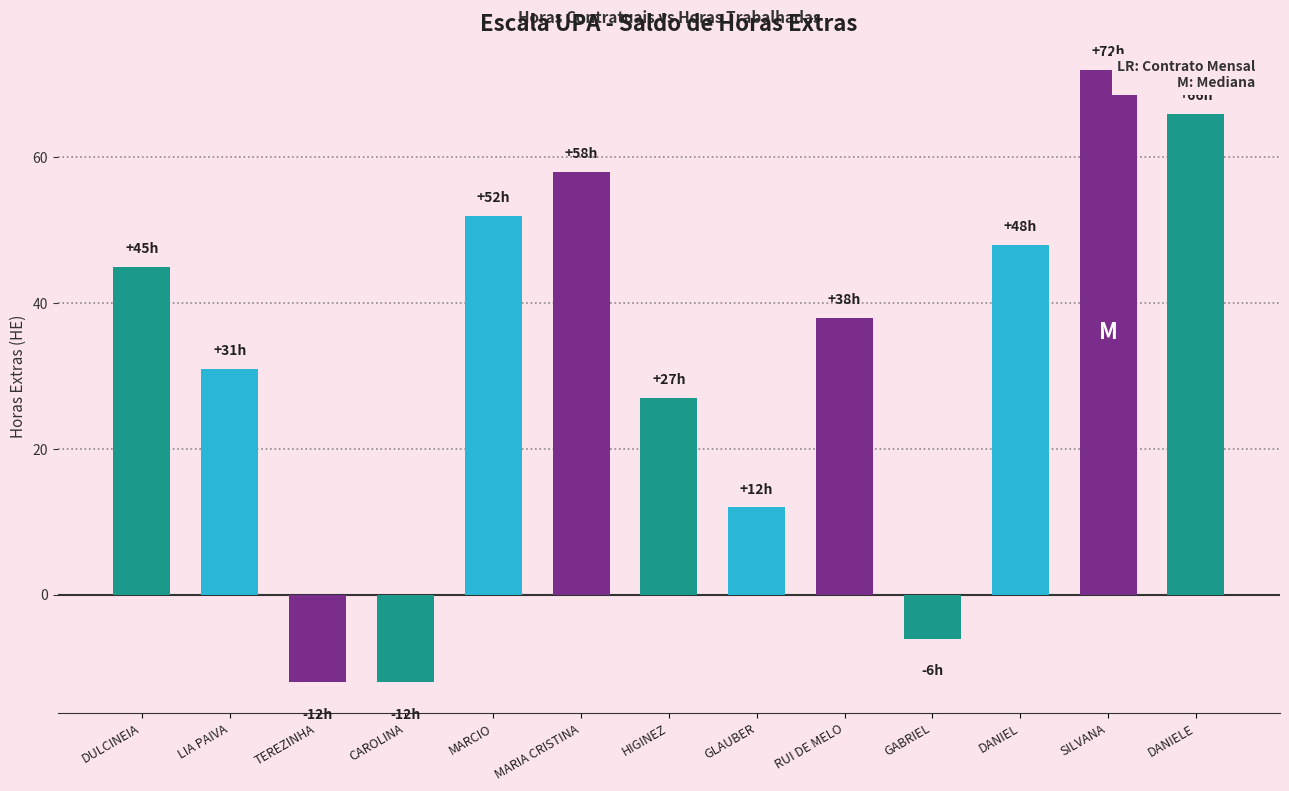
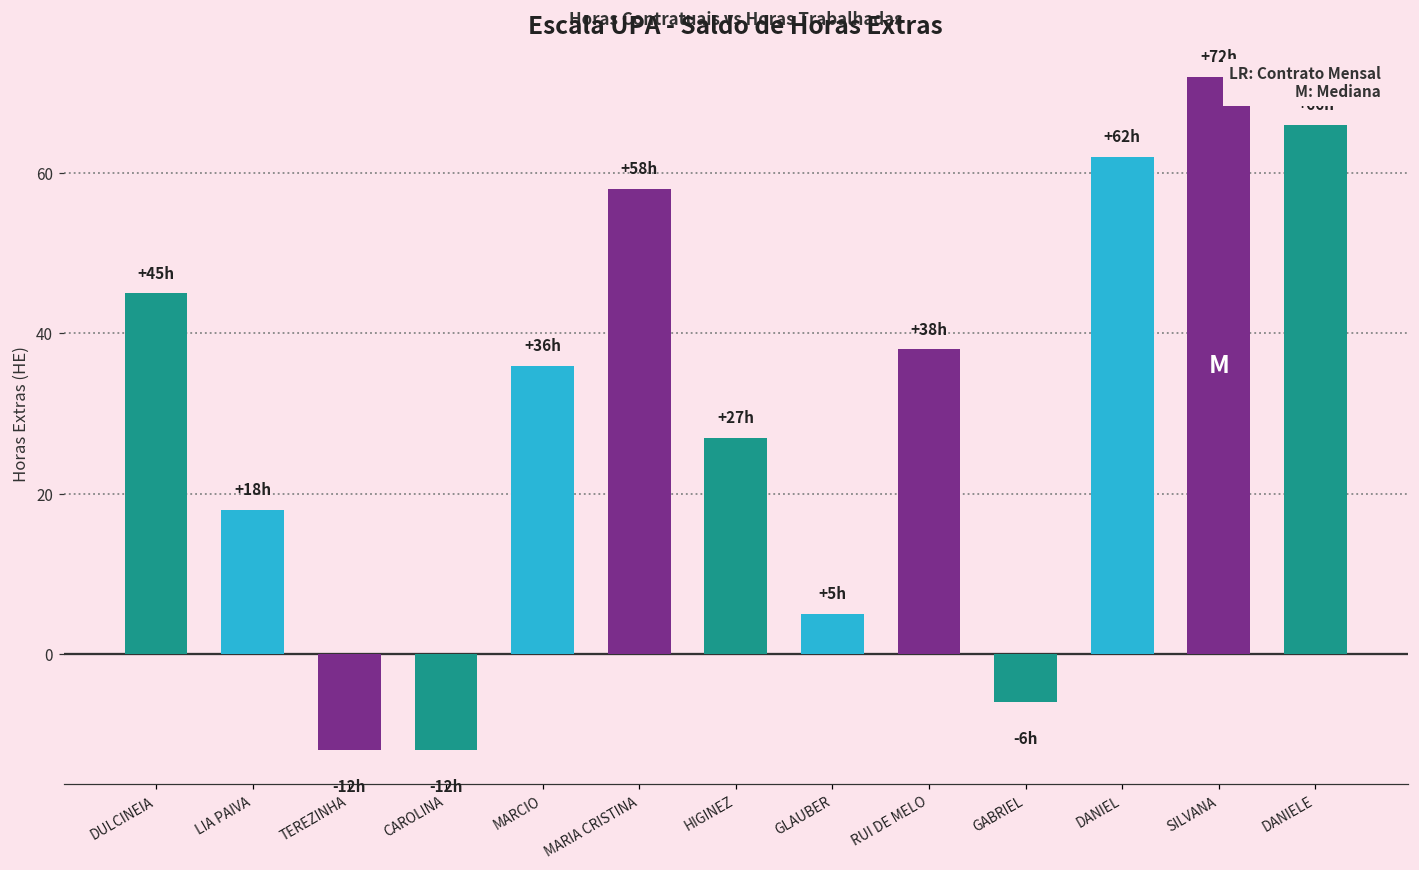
LIA PAIVA: +31h -> +18h
MARCIO: +52h -> +36h
GLAUBER: +12h -> +5h
DANIEL: +48h -> +62h
